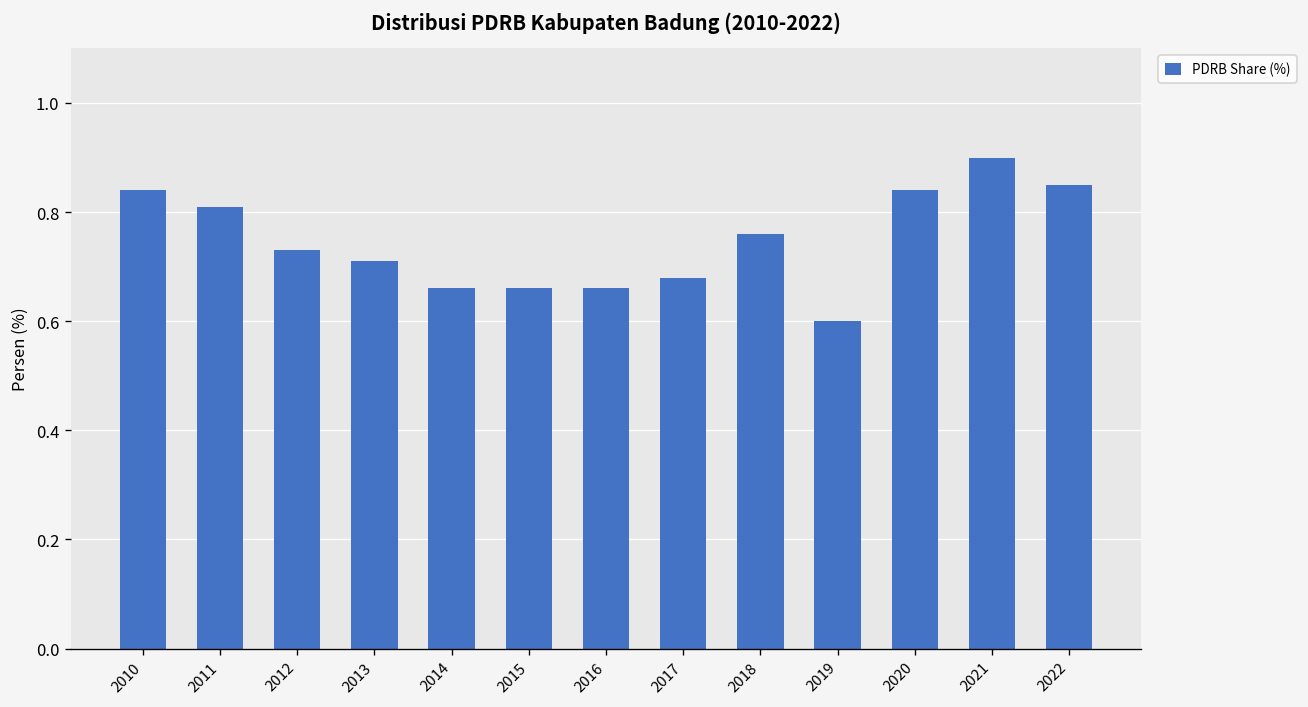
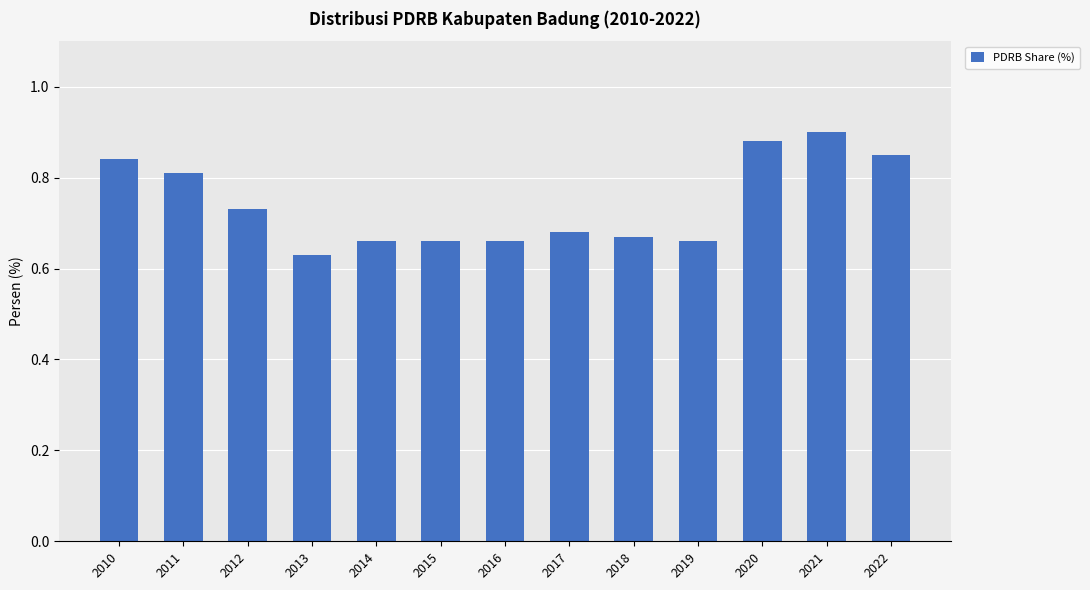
2013: 0.71 -> 0.63
2018: 0.76 -> 0.67
2019: 0.60 -> 0.66
2020: 0.84 -> 0.88
